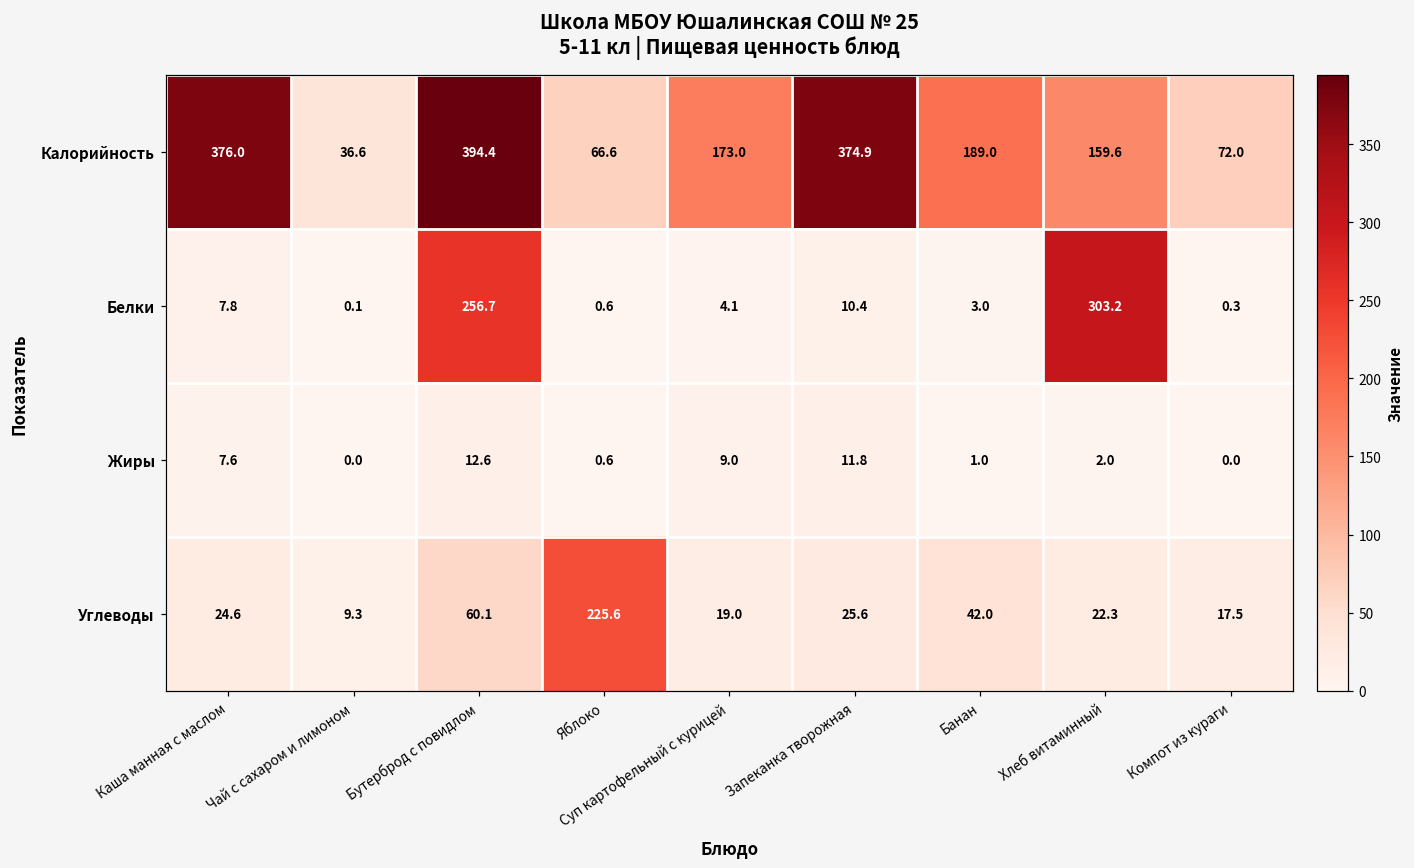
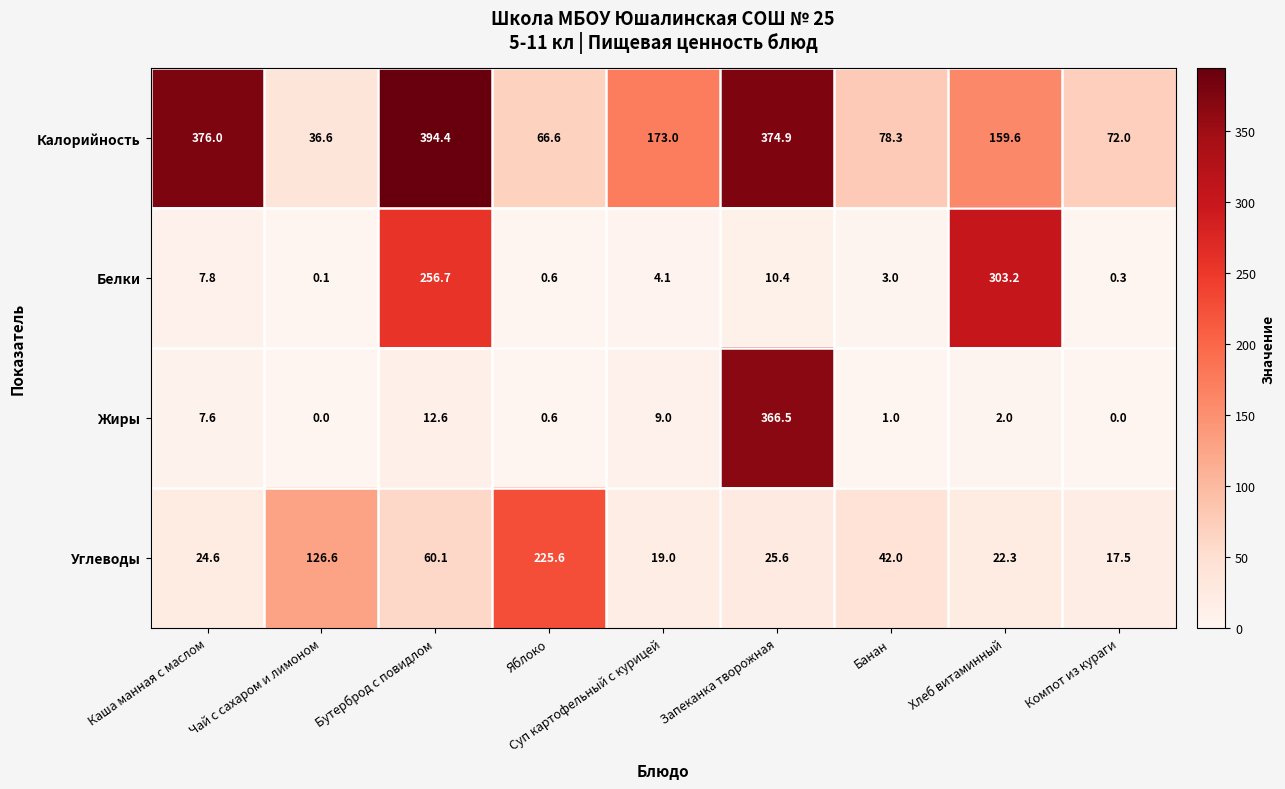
Калорийность, Банан: 189.0 -> 78.3
Жиры, Запеканка творожная: 11.8 -> 366.5
Углеводы, Чай с сахаром и лимоном: 9.3 -> 126.6
